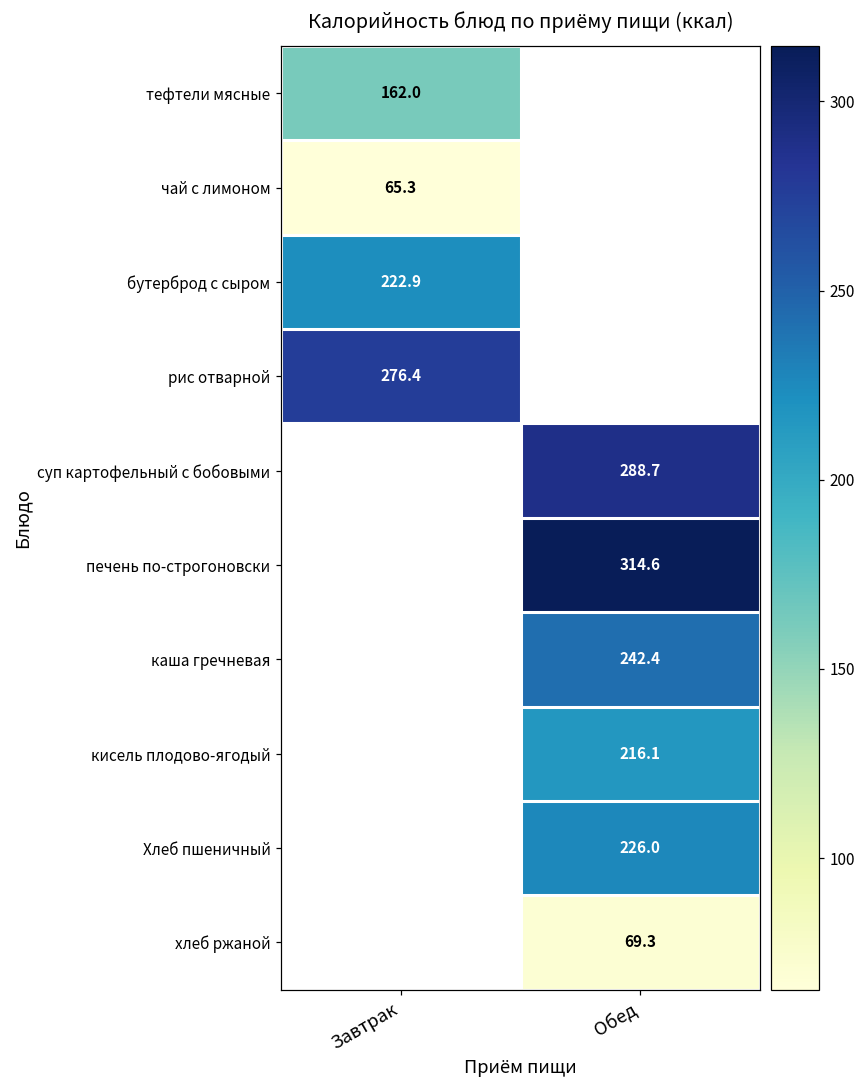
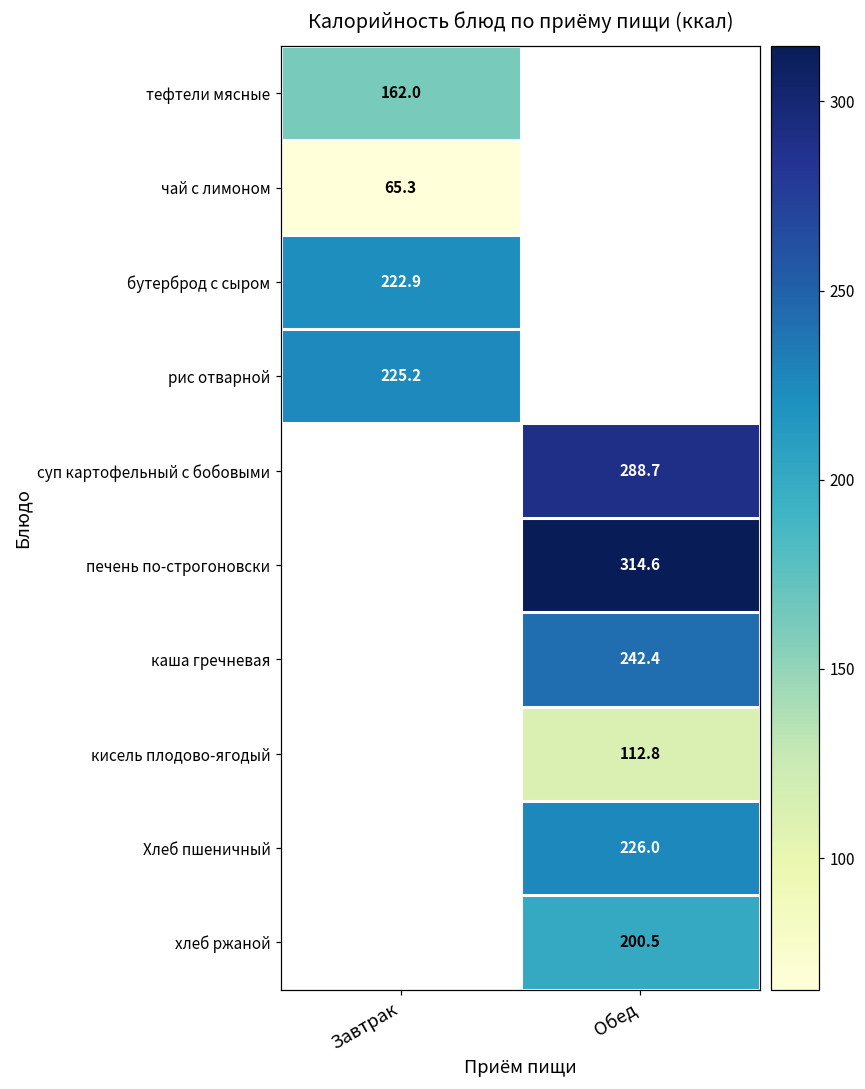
рис отварной, Завтрак: 276.4 -> 225.2
кисель плодово-ягодый, Обед: 216.1 -> 112.8
хлеб ржаной, Обед: 69.3 -> 200.5
